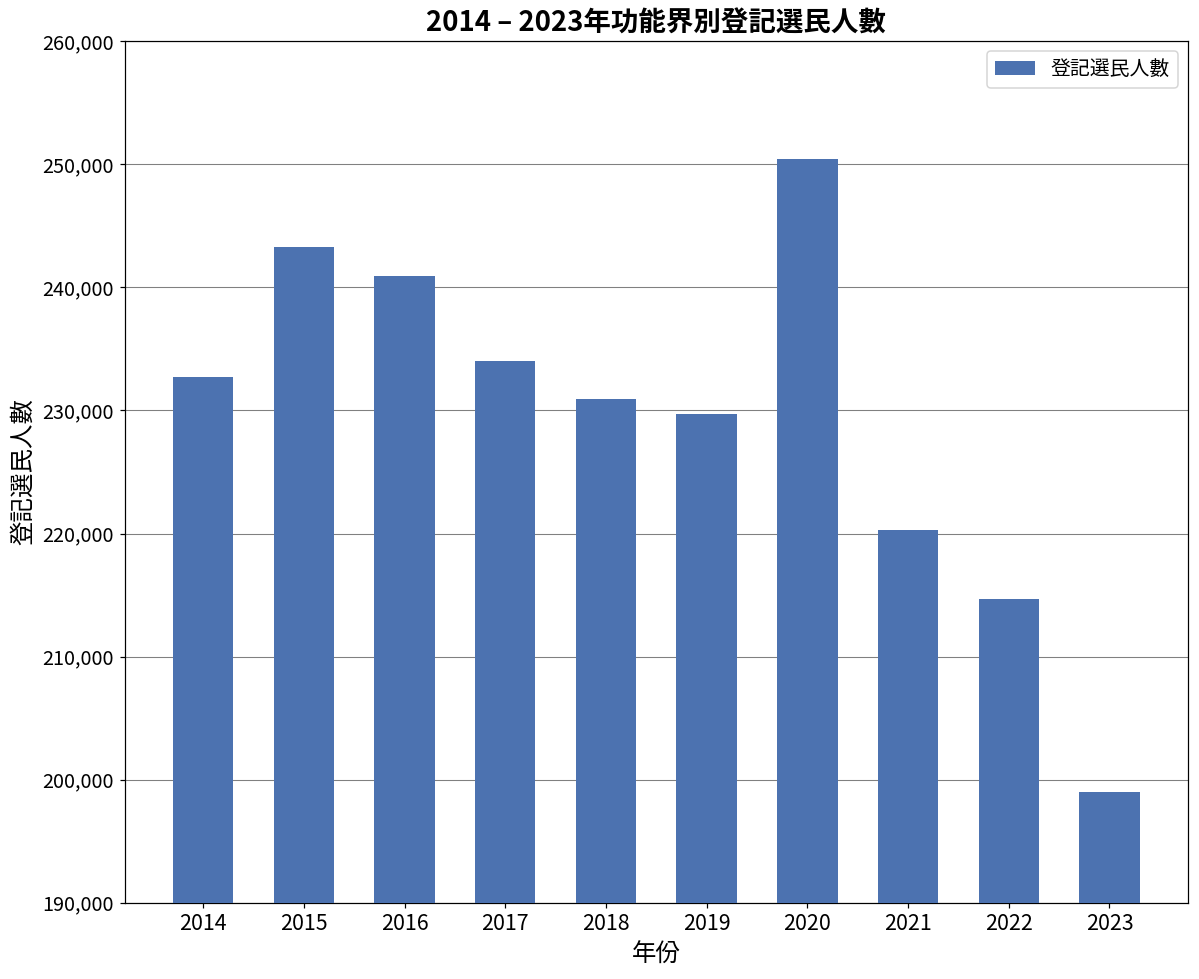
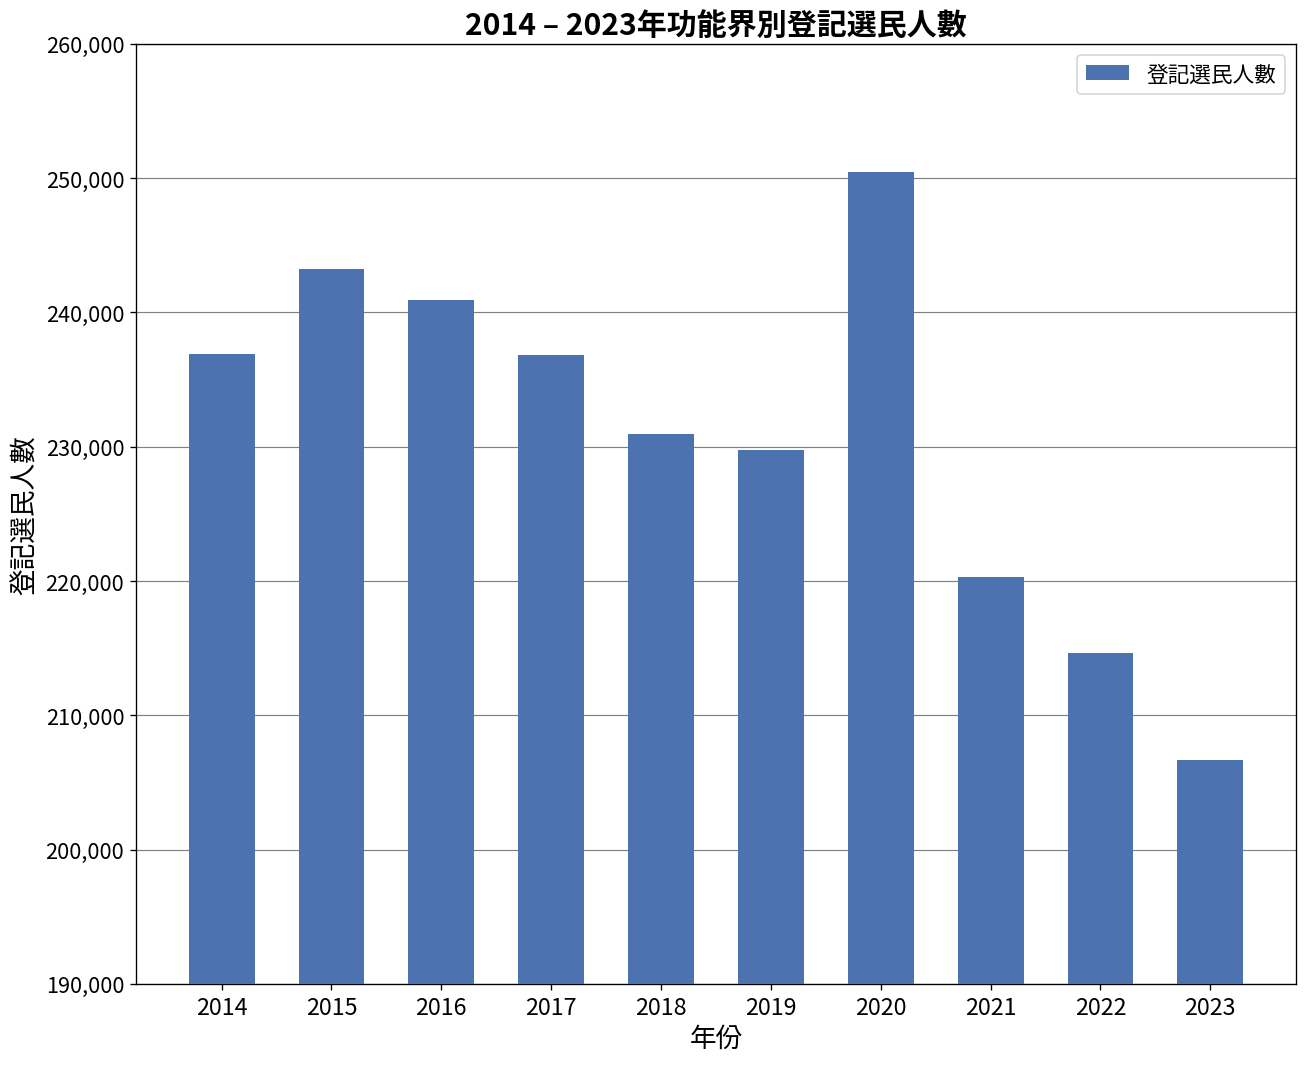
2014: 232,700 -> 236,900
2017: 234,000 -> 236,900
2023: 199,000 -> 206,700
